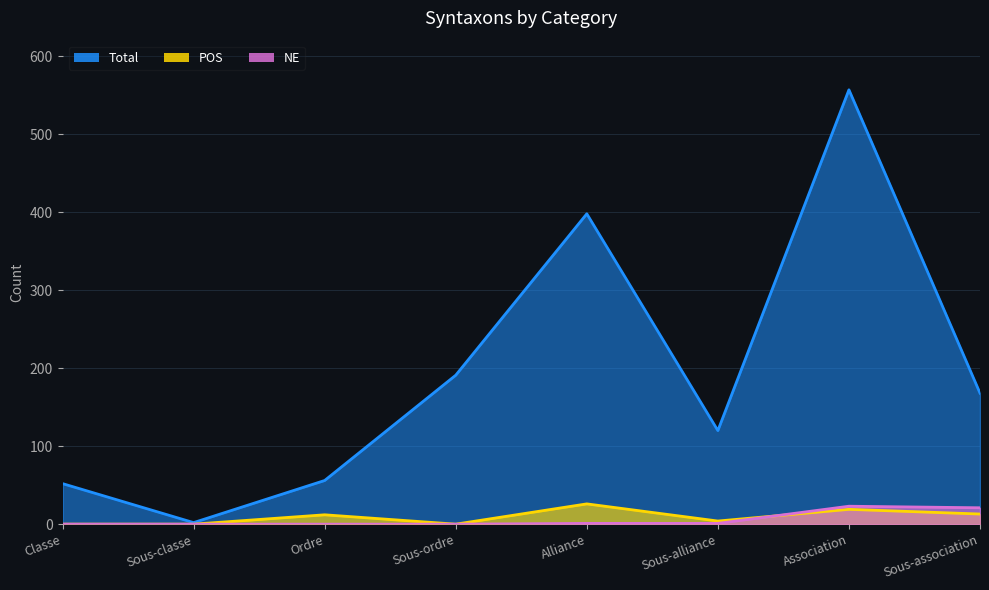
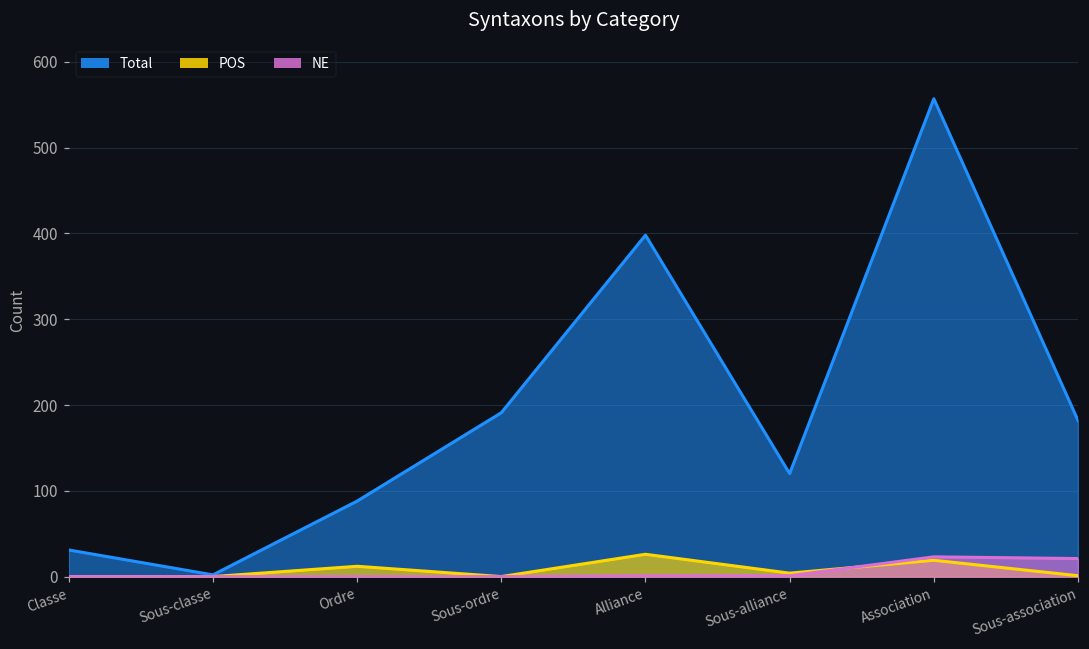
Total, Classe: 50 -> 30
Total, Ordre: 60 -> 90
Total, Sous-association: 170 -> 180
POS, Sous-association: 10 -> 0
